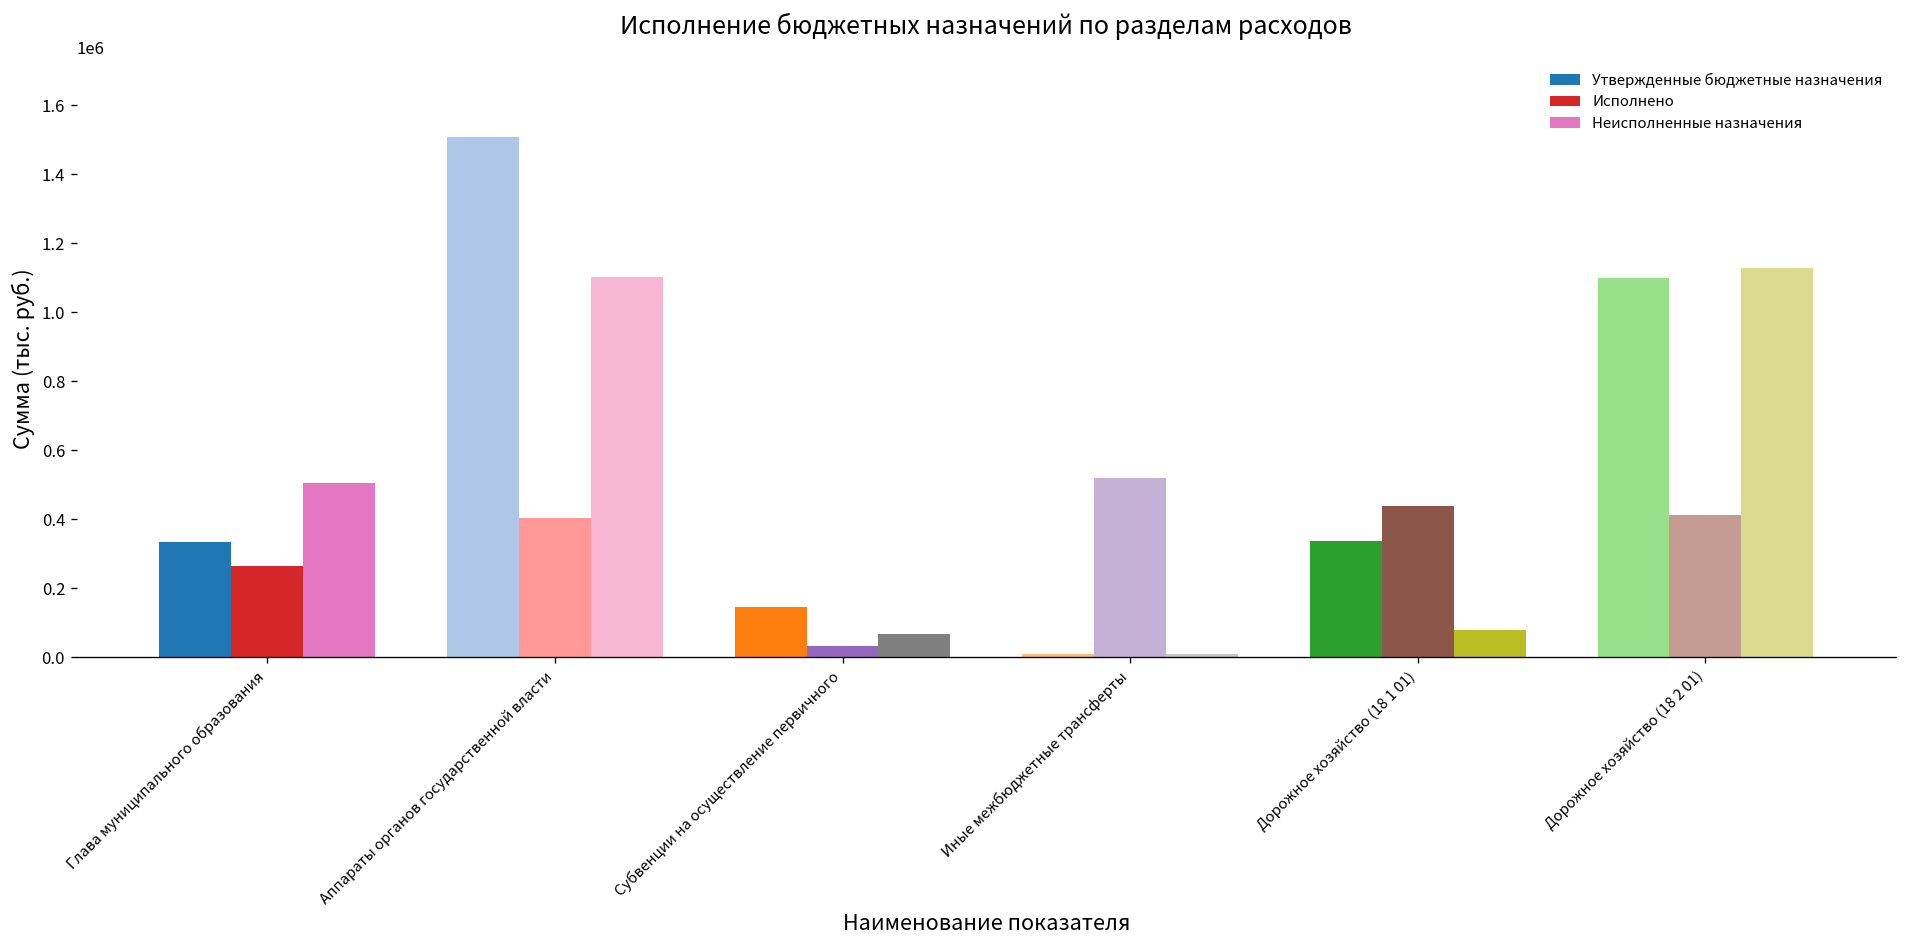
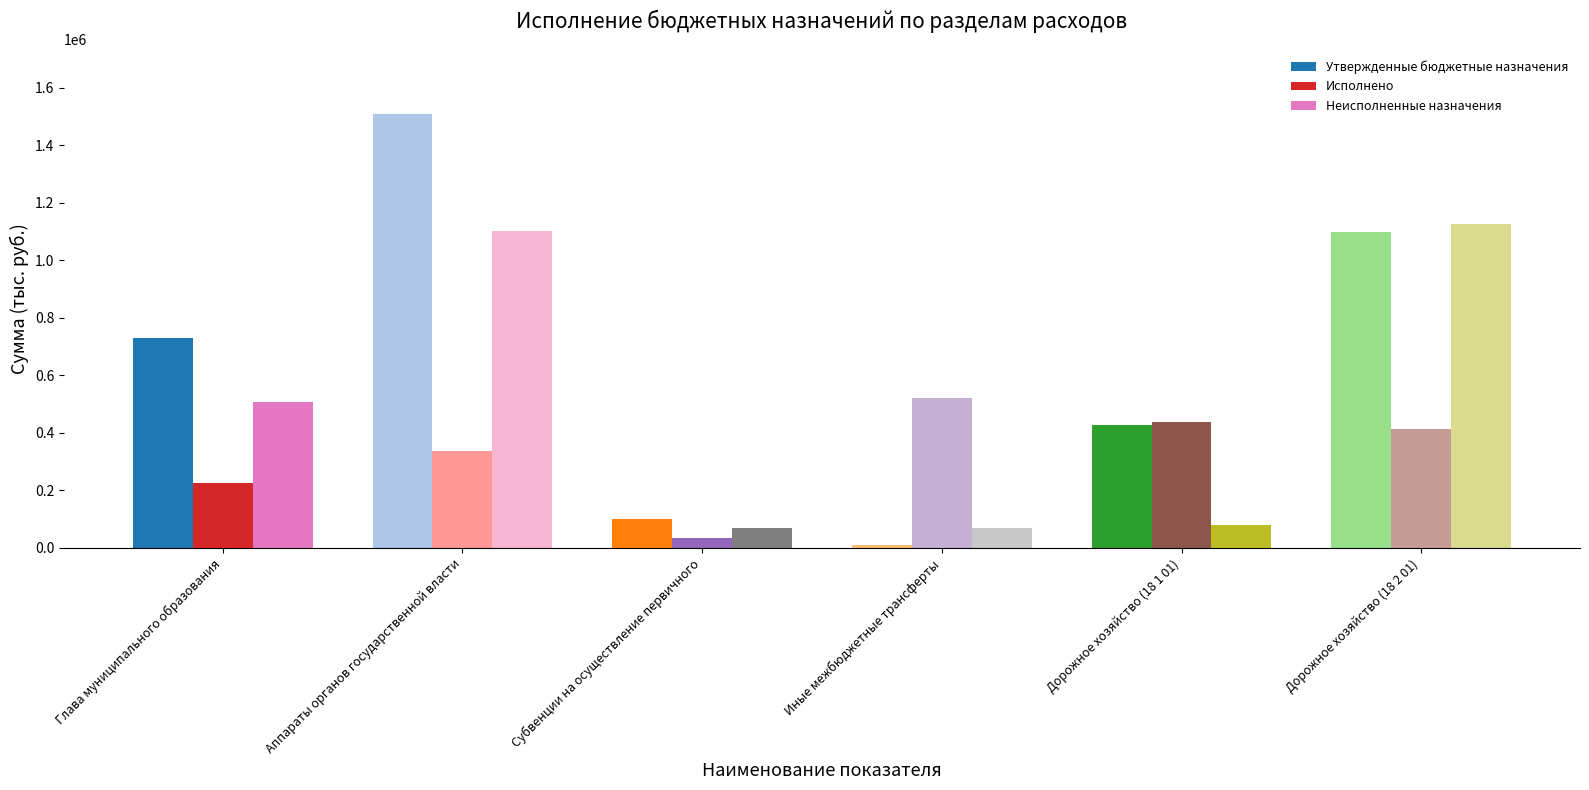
Утвержденные бюджетные назначения, Глава муниципального образования: 340000 -> 730000
Исполнено, Глава муниципального образования: 270000 -> 220000
Исполнено, Аппараты органов государственной власти: 400000 -> 340000
Утвержденные бюджетные назначения, Субвенции на осуществление первичного: 150000 -> 100000
Неисполненные назначения, Иные межбюджетные трансферты: 10000 -> 70000
Утвержденные бюджетные назначения, Дорожное хозяйство (18 1 01): 340000 -> 430000
